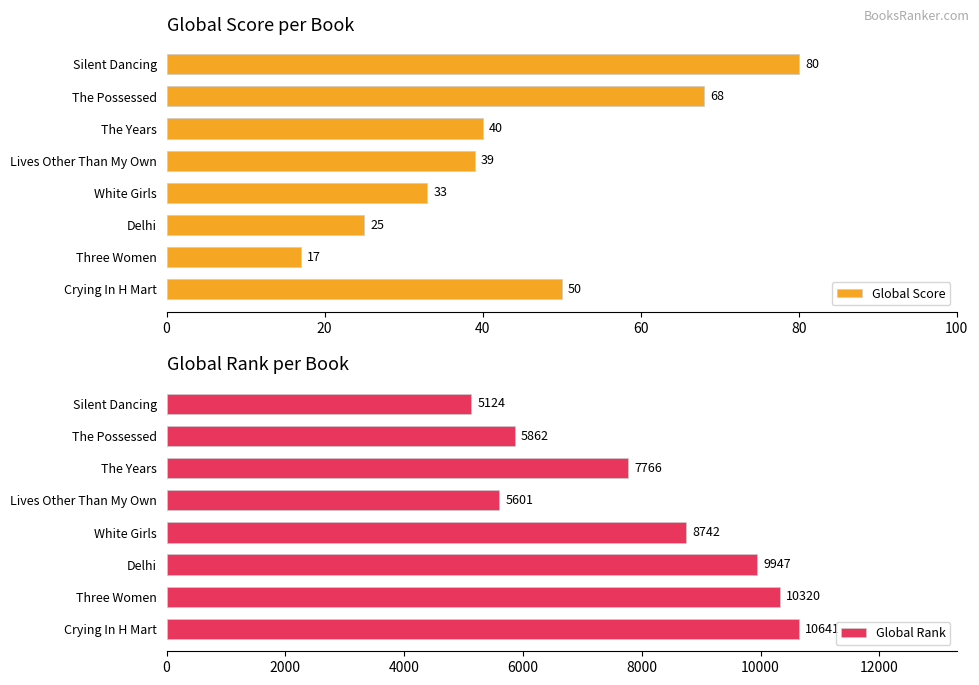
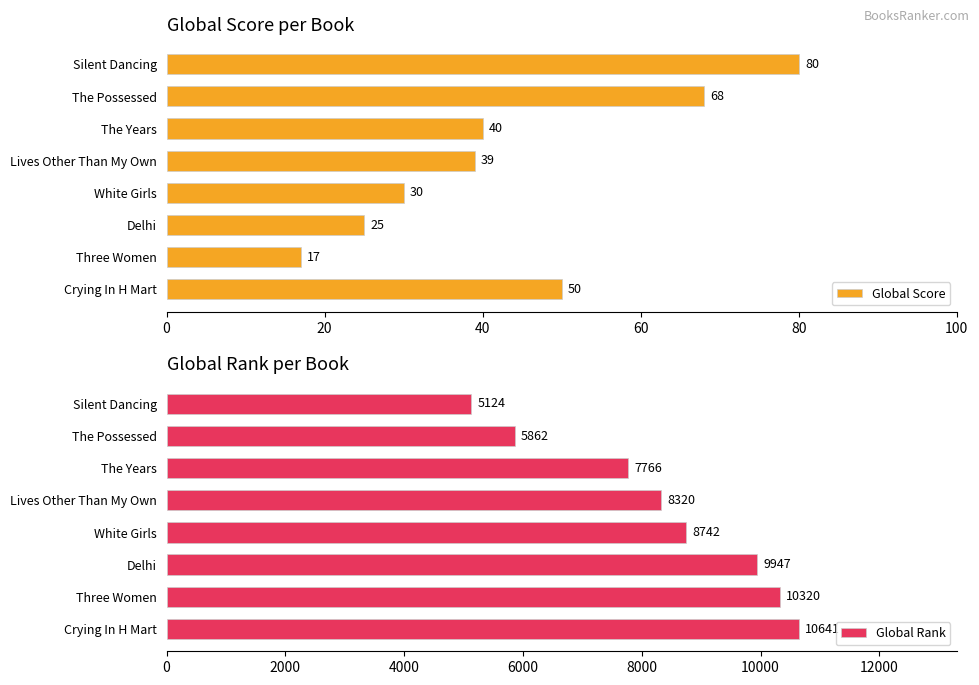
Global Score per Book, White Girls: 33 -> 30
Global Rank per Book, Lives Other Than My Own: 5601 -> 8320
